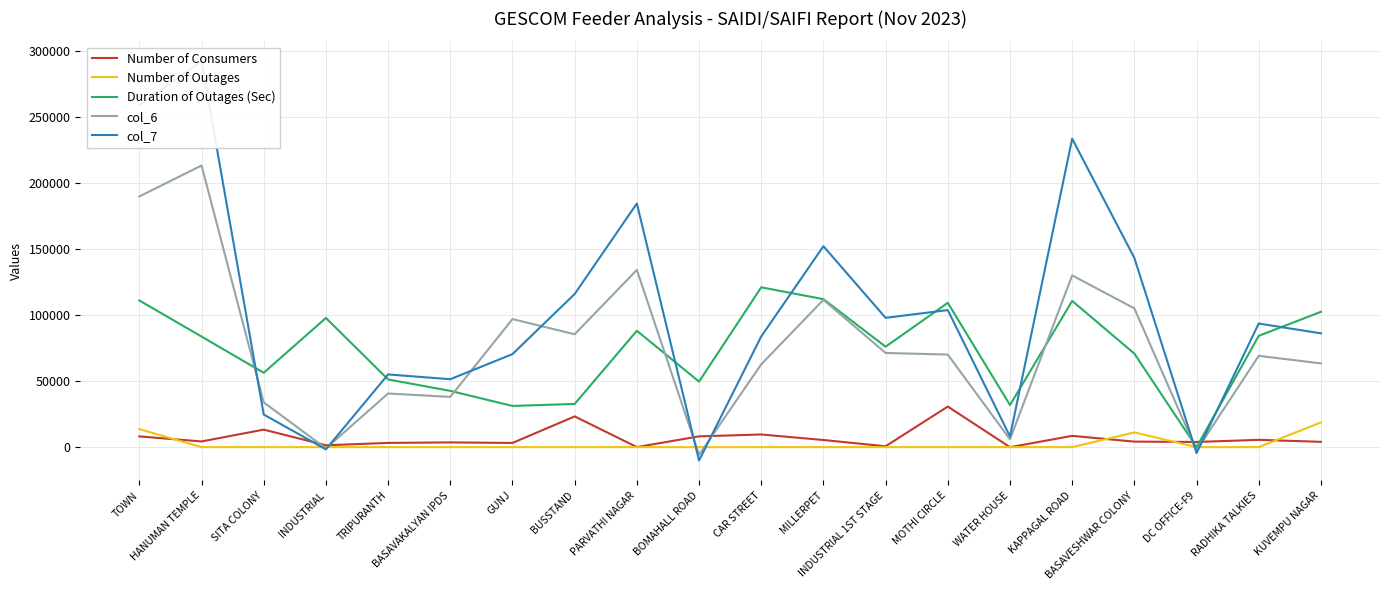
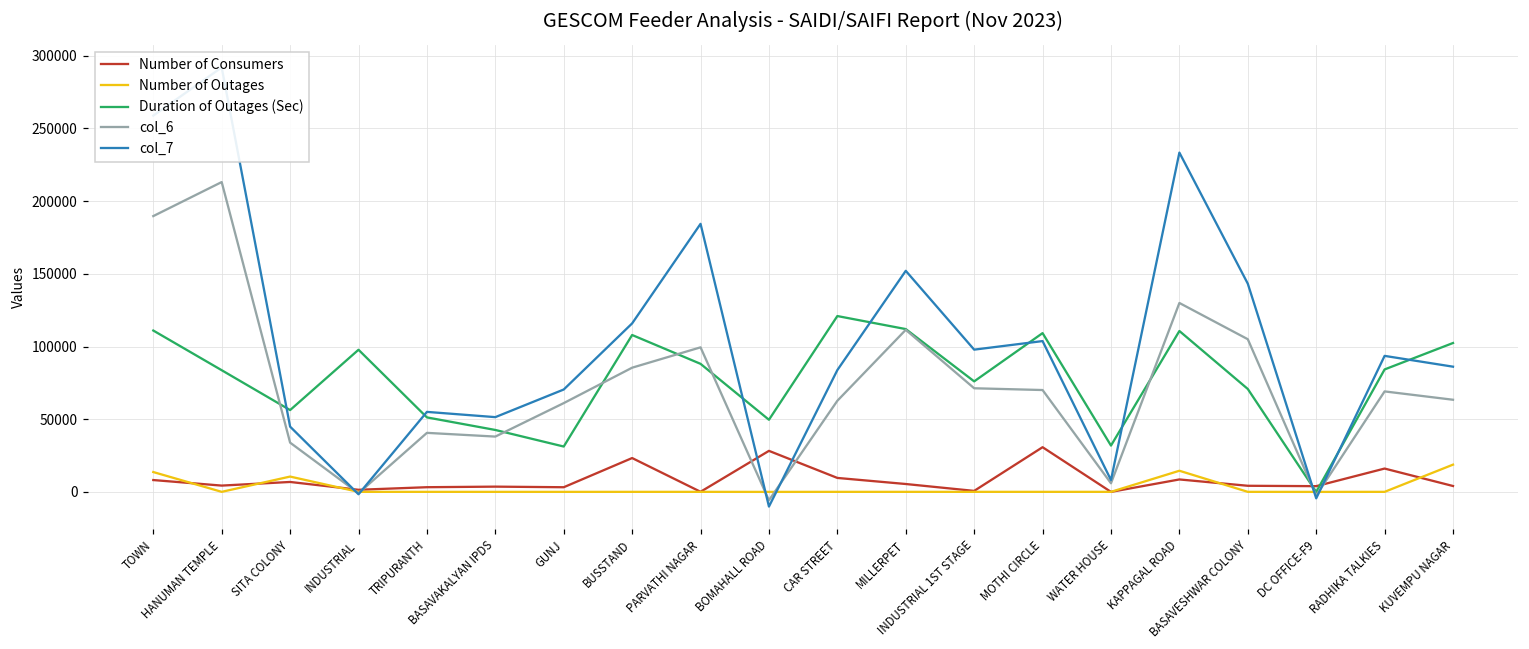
Number of Consumers, SITA COLONY: 13000 -> 7000
Number of Outages, SITA COLONY: 0 -> 11000
col_7, SITA COLONY: 25000 -> 45000
col_6, GUNJ: 97000 -> 61000
Duration of Outages (Sec), BUSSTAND: 33000 -> 108000
col_6, PARVATHI NAGAR: 134000 -> 99000
Number of Consumers, BOMAHALL ROAD: 8000 -> 28000
Number of Outages, KAPPAGAL ROAD: 0 -> 15000
Number of Outages, BASAVESHWAR COLONY: 11000 -> 0
Number of Consumers, RADHIKA TALKIES: 6000 -> 16000
